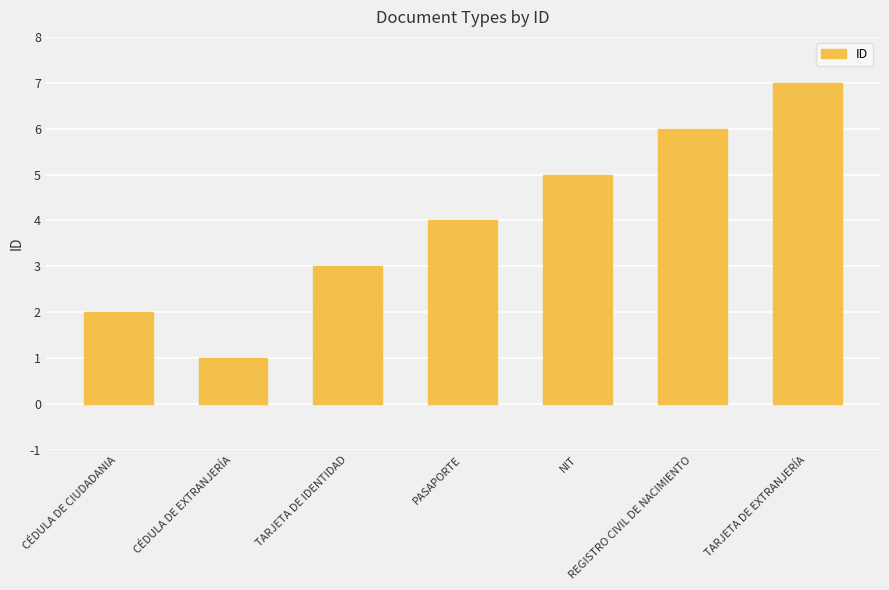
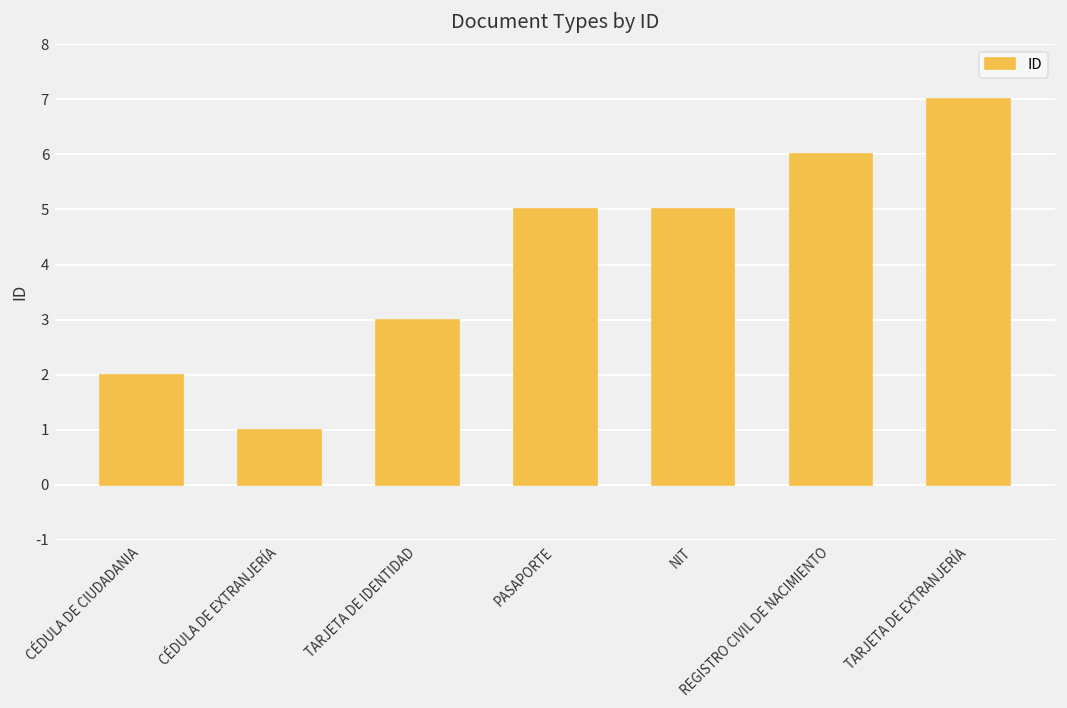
PASAPORTE: 4 -> 5
